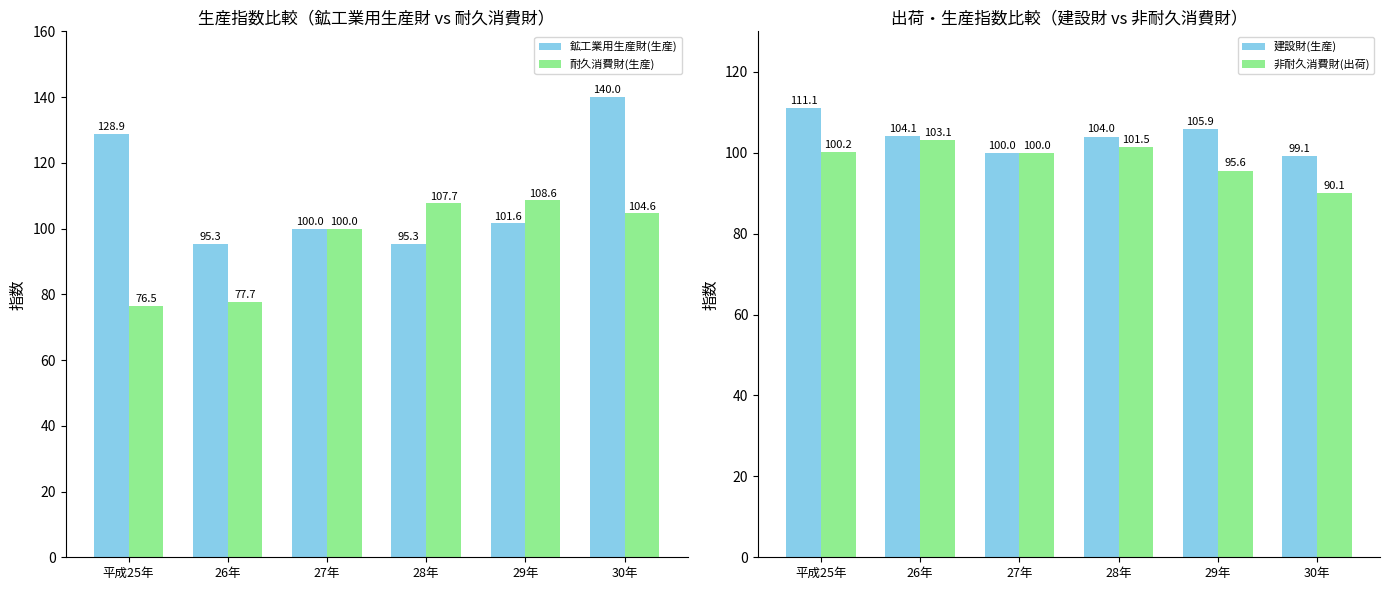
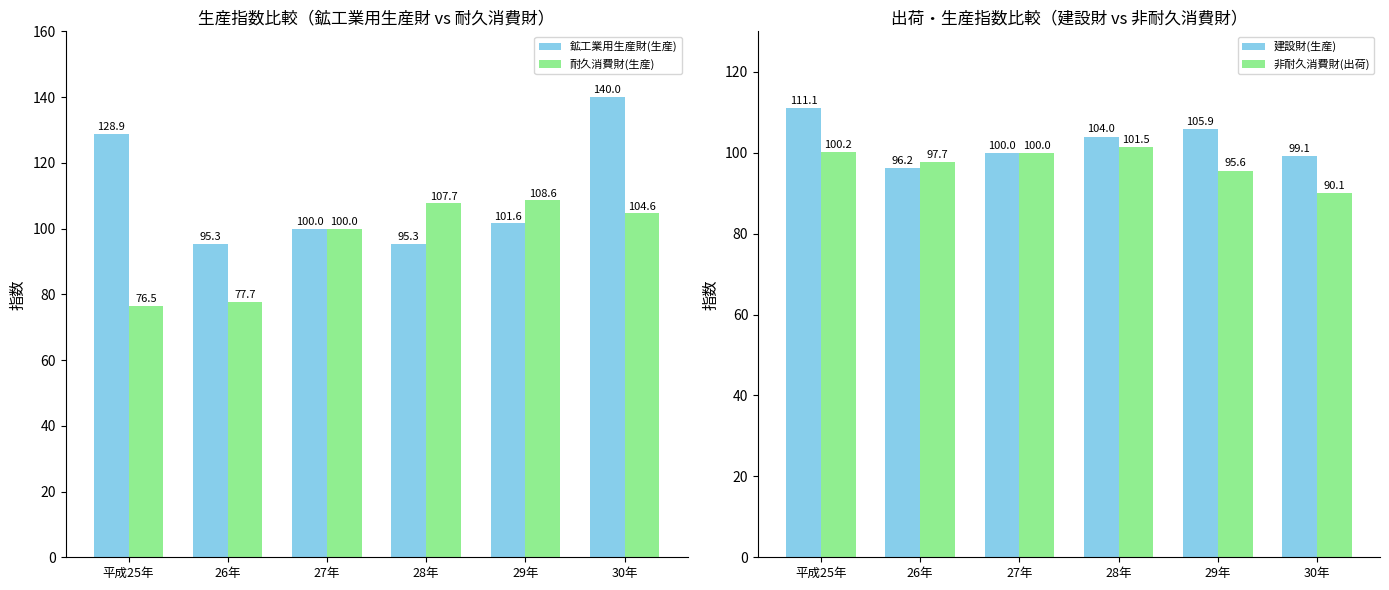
出荷・生産指数比較（建設財 vs 非耐久消費財）, 建設財(生産), 26年: 104.1 -> 96.2
出荷・生産指数比較（建設財 vs 非耐久消費財）, 非耐久消費財(出荷), 26年: 103.1 -> 97.7
